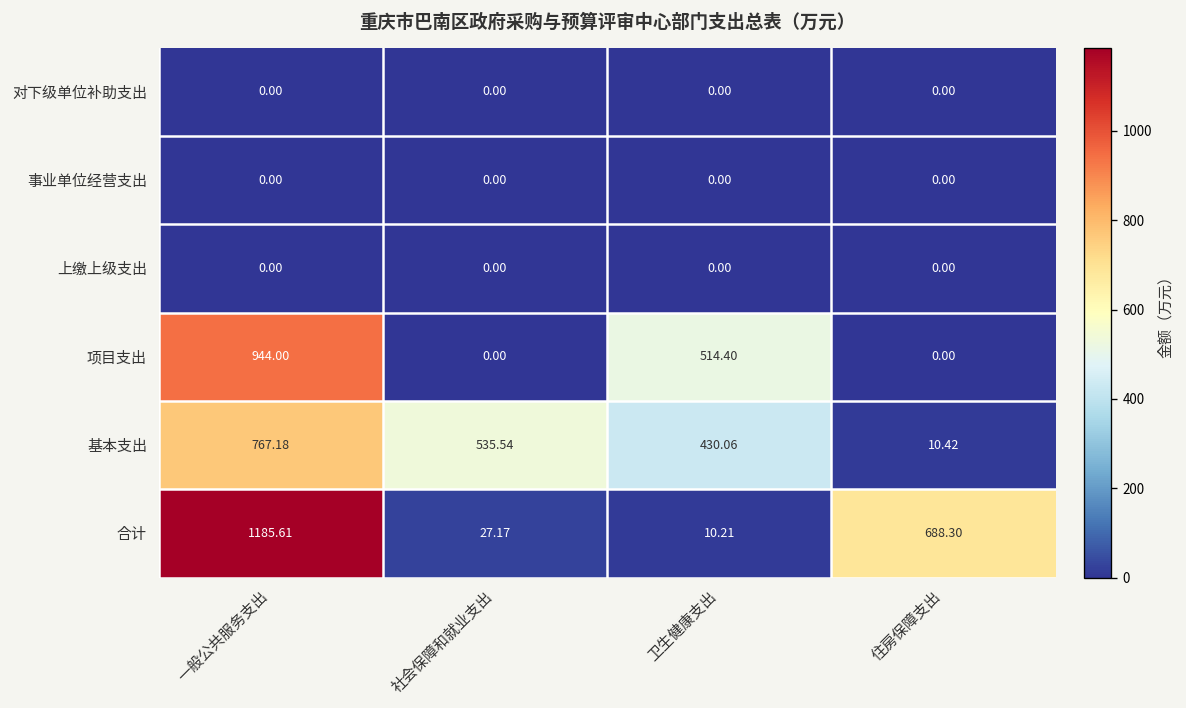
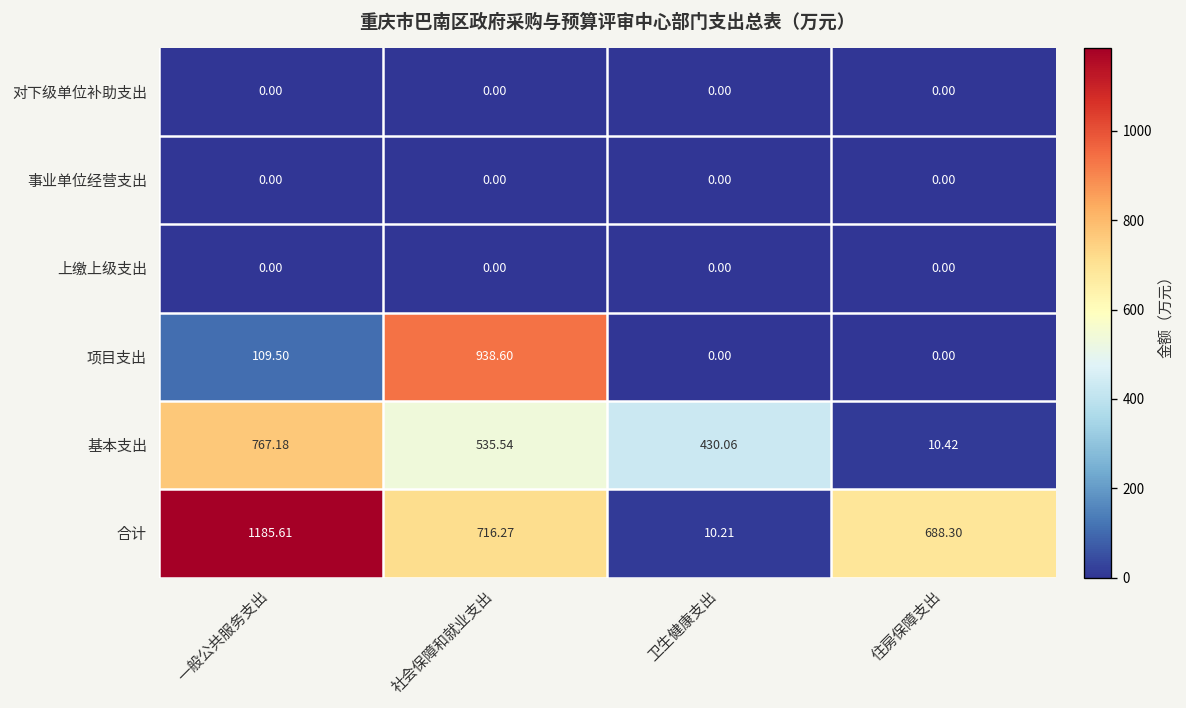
项目支出, 一般公共服务支出: 944.00 -> 109.50
项目支出, 社会保障和就业支出: 0.00 -> 938.60
项目支出, 卫生健康支出: 514.40 -> 0.00
合计, 社会保障和就业支出: 27.17 -> 716.27
